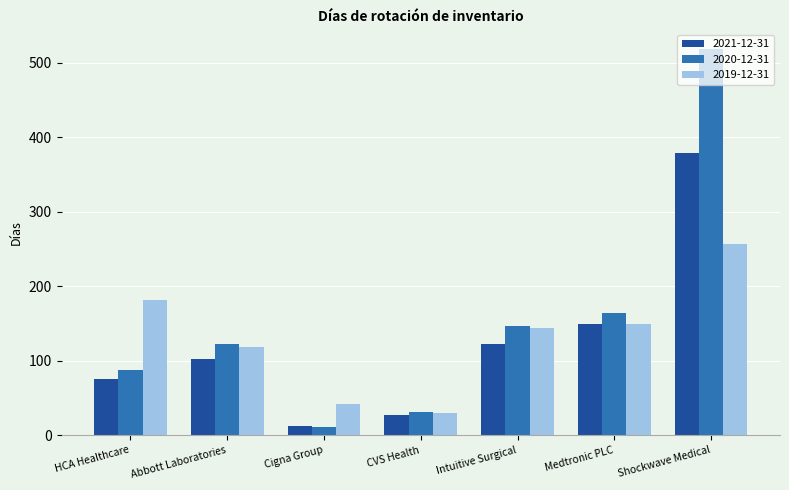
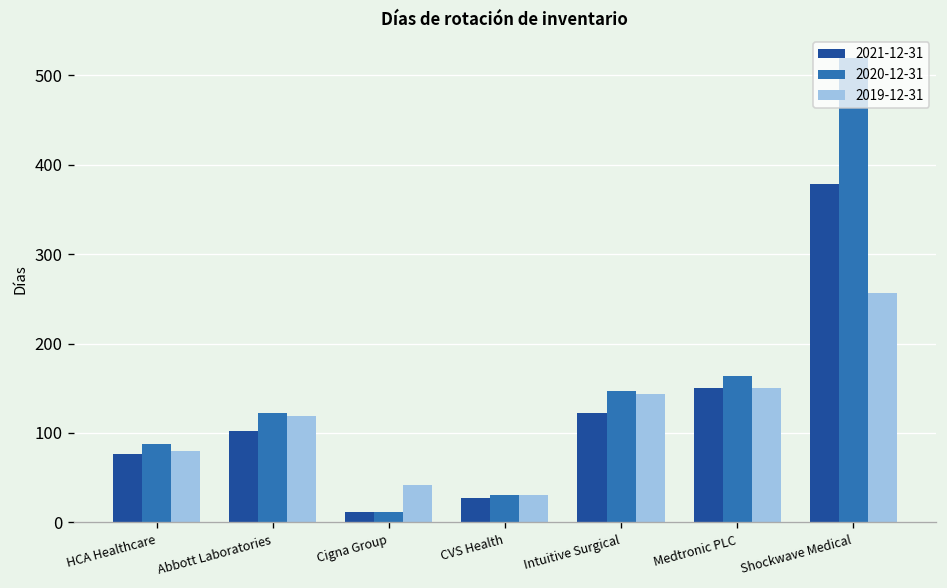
2019-12-31, HCA Healthcare: 180 -> 80
